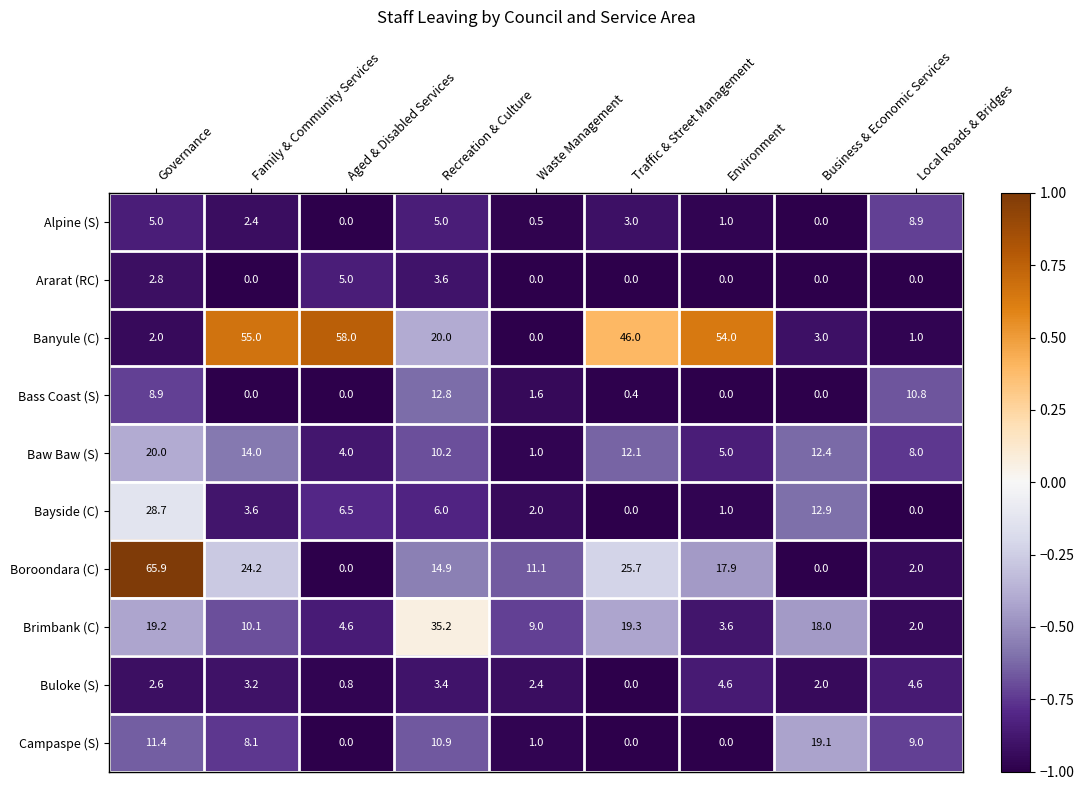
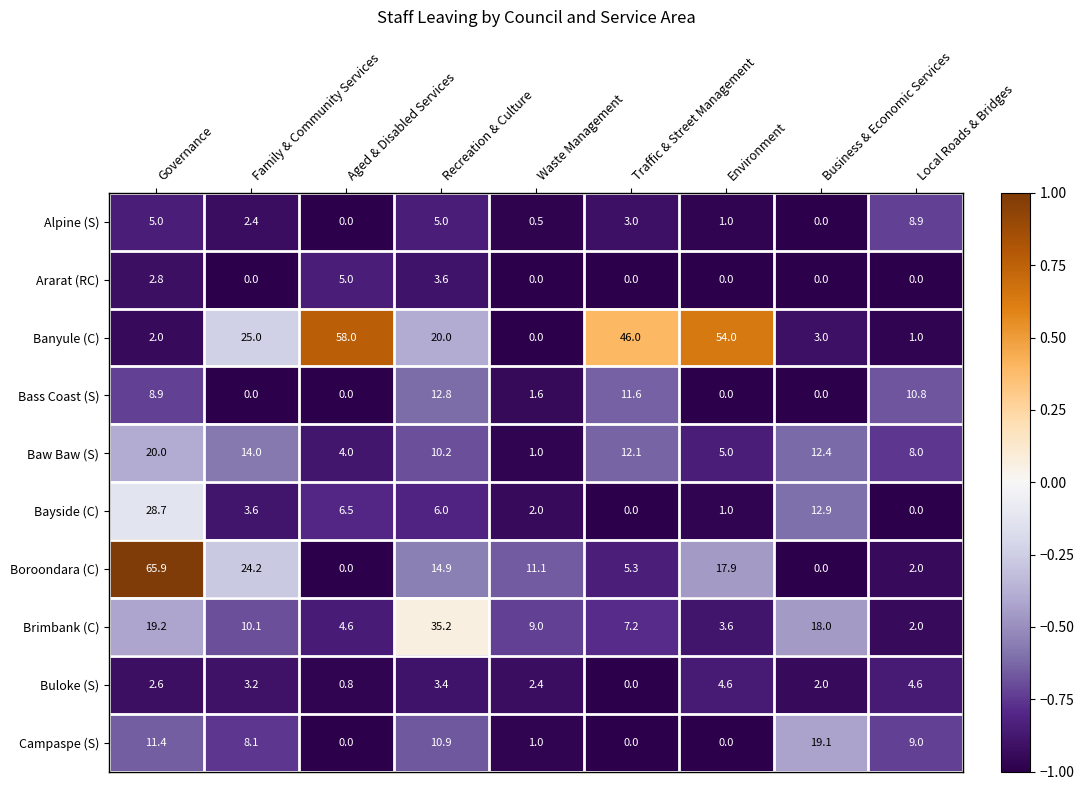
Banyule (C), Family & Community Services: 55.0 -> 25.0
Bass Coast (S), Traffic & Street Management: 0.4 -> 11.6
Boroondara (C), Traffic & Street Management: 25.7 -> 5.3
Brimbank (C), Traffic & Street Management: 19.3 -> 7.2
